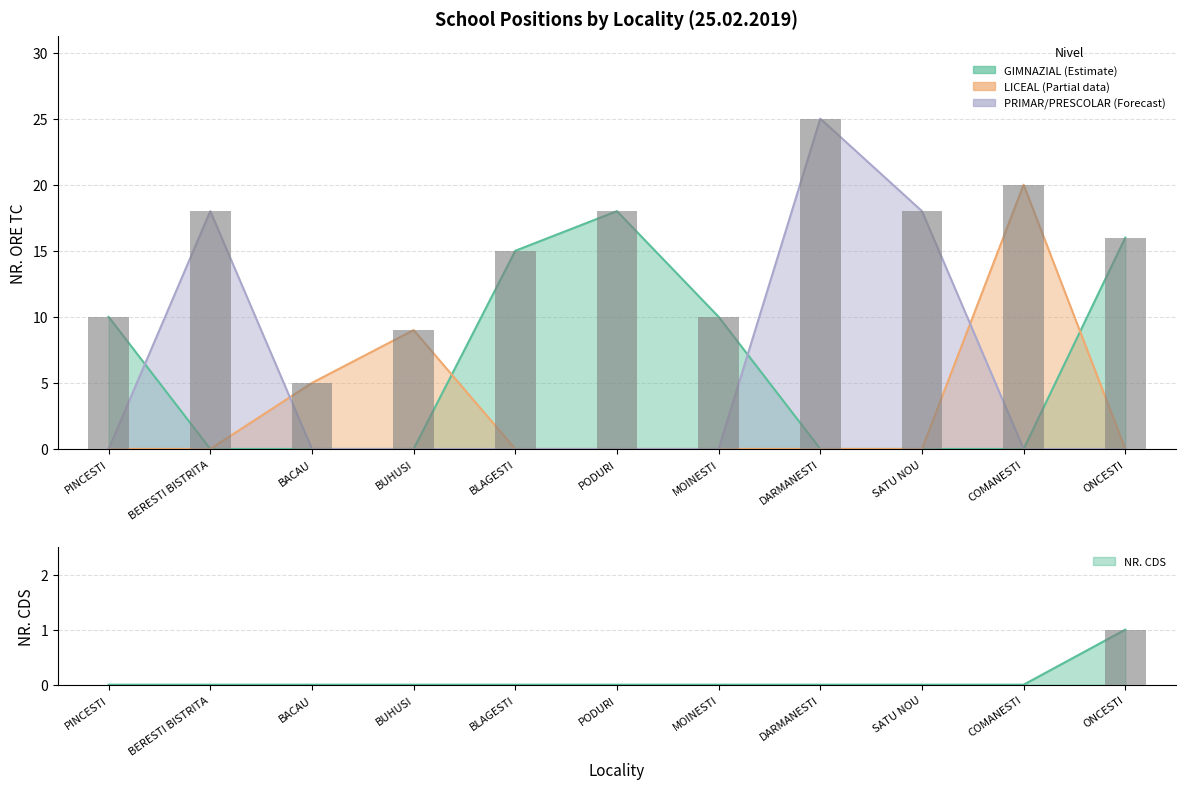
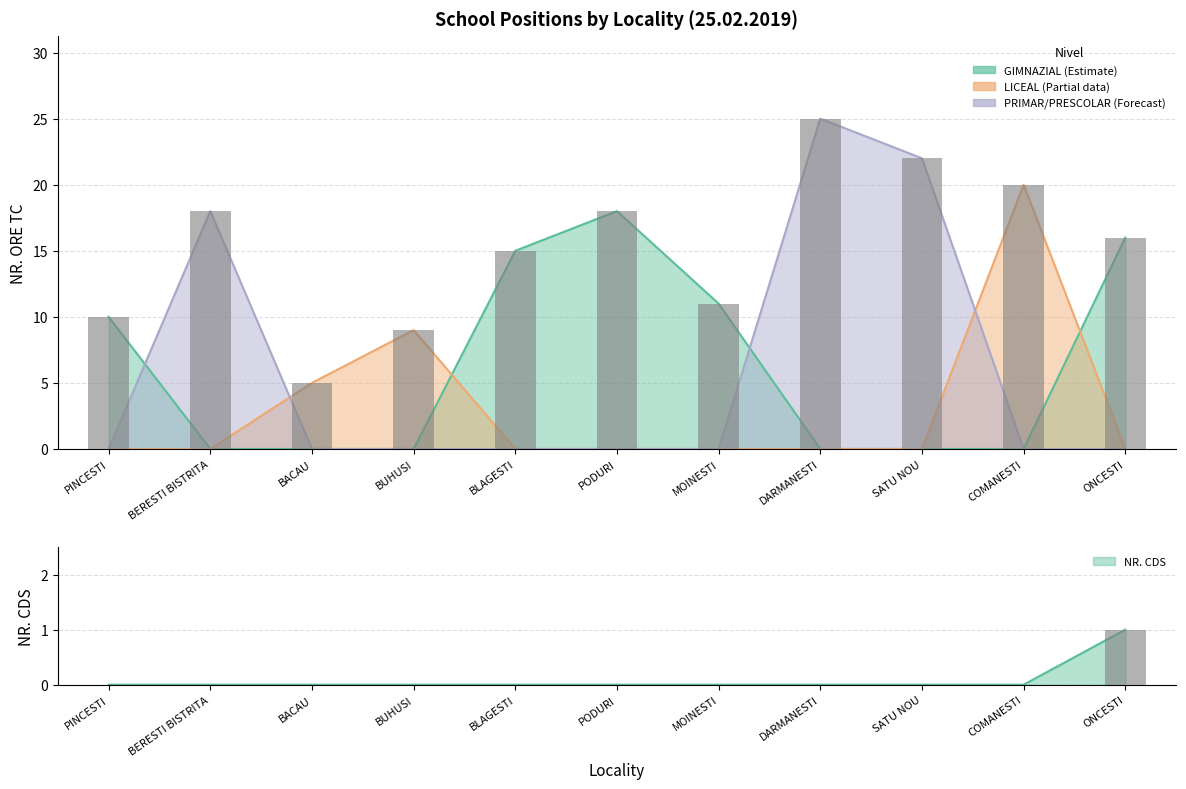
School Positions by Locality (25.02.2019), GIMNAZIAL (Estimate), MOINESTI: 10 -> 11
School Positions by Locality (25.02.2019), PRIMAR/PRESCOLAR (Forecast), SATU NOU: 18 -> 22
